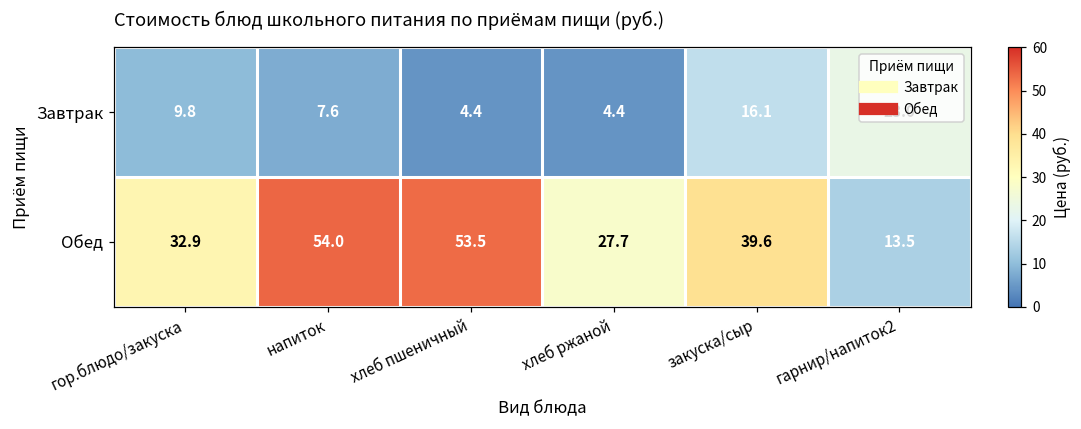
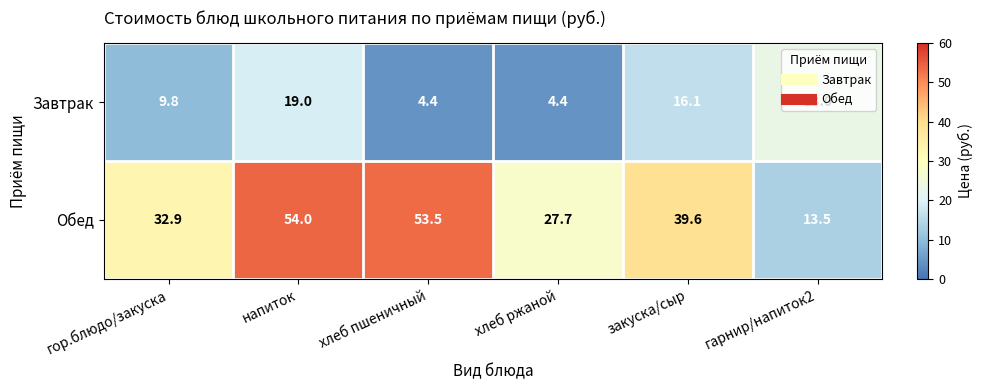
Завтрак, напиток: 7.6 -> 19.0
